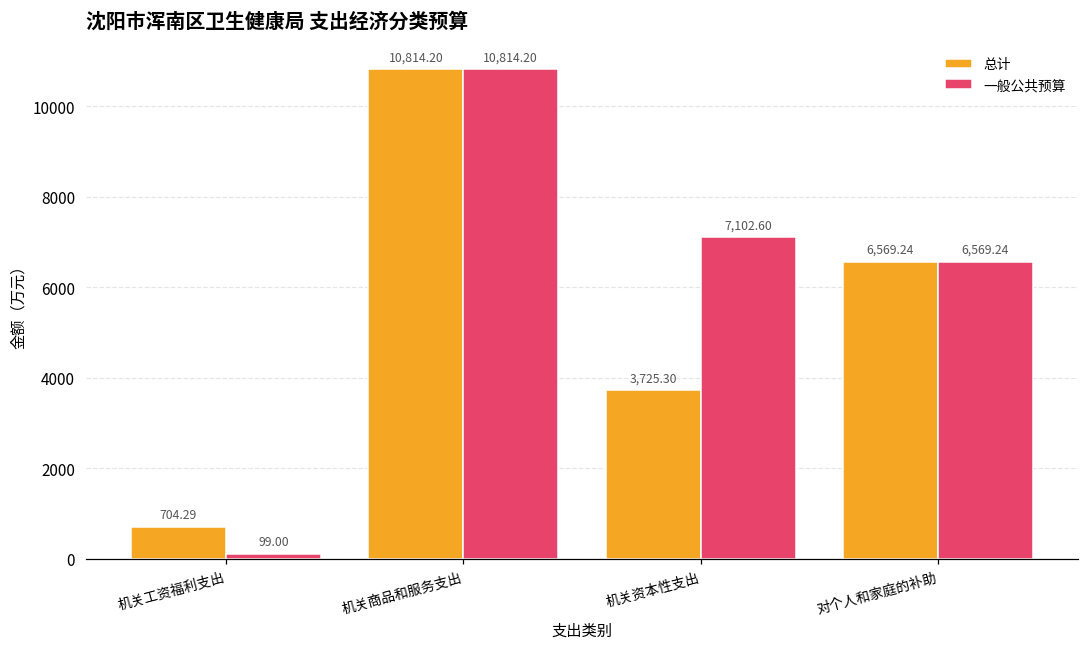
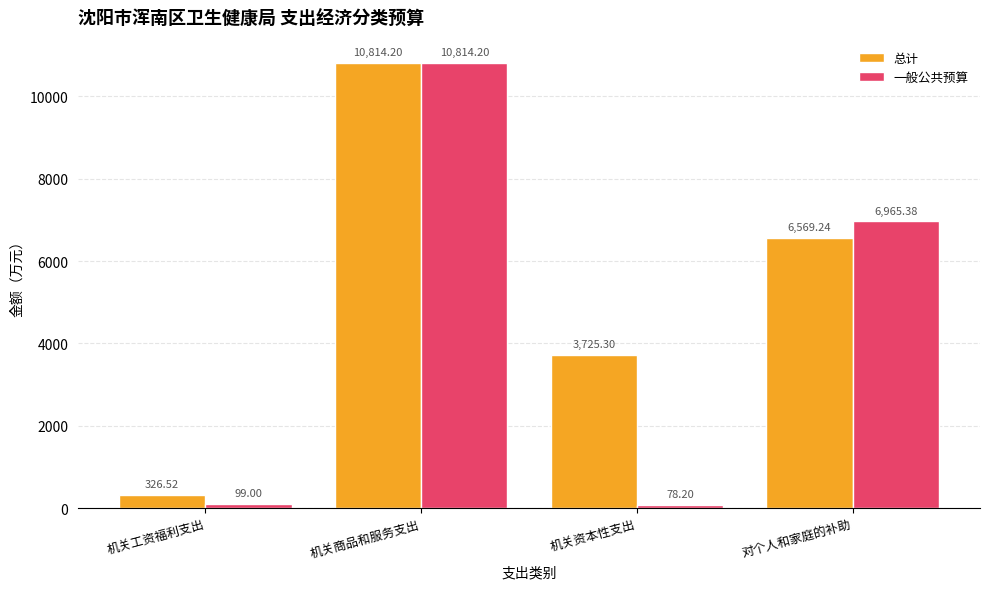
总计, 机关工资福利支出: 704.29 -> 326.52
一般公共预算, 机关资本性支出: 7,102.60 -> 78.20
一般公共预算, 对个人和家庭的补助: 6,569.24 -> 6,965.38
